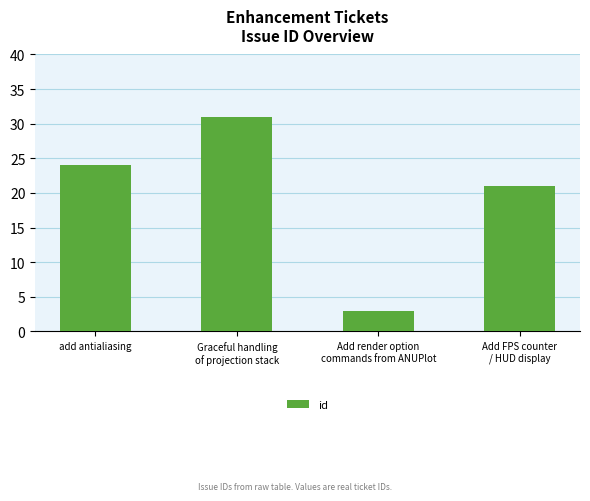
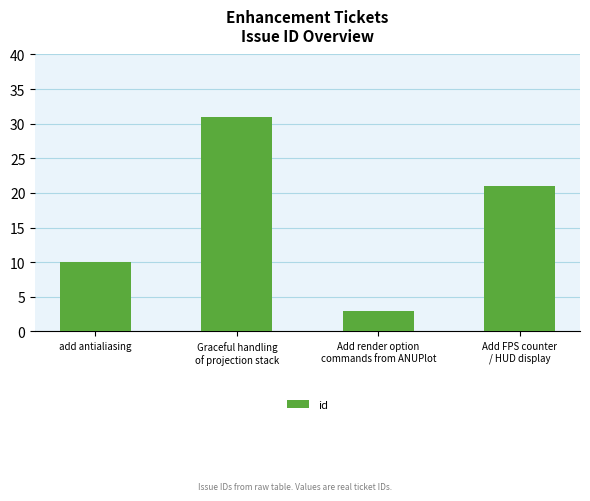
add antialiasing: 24 -> 10
